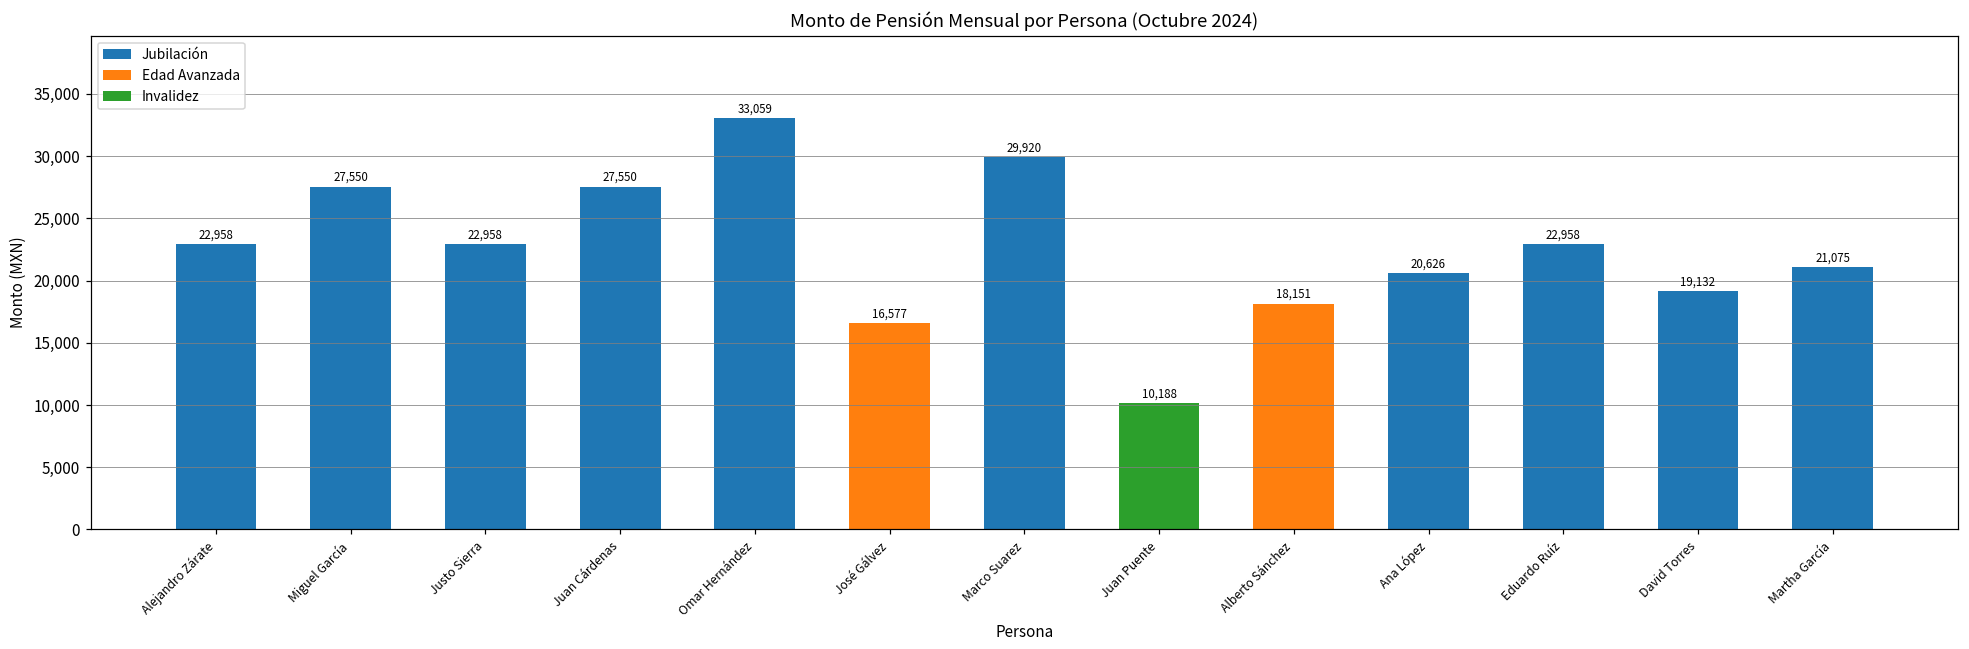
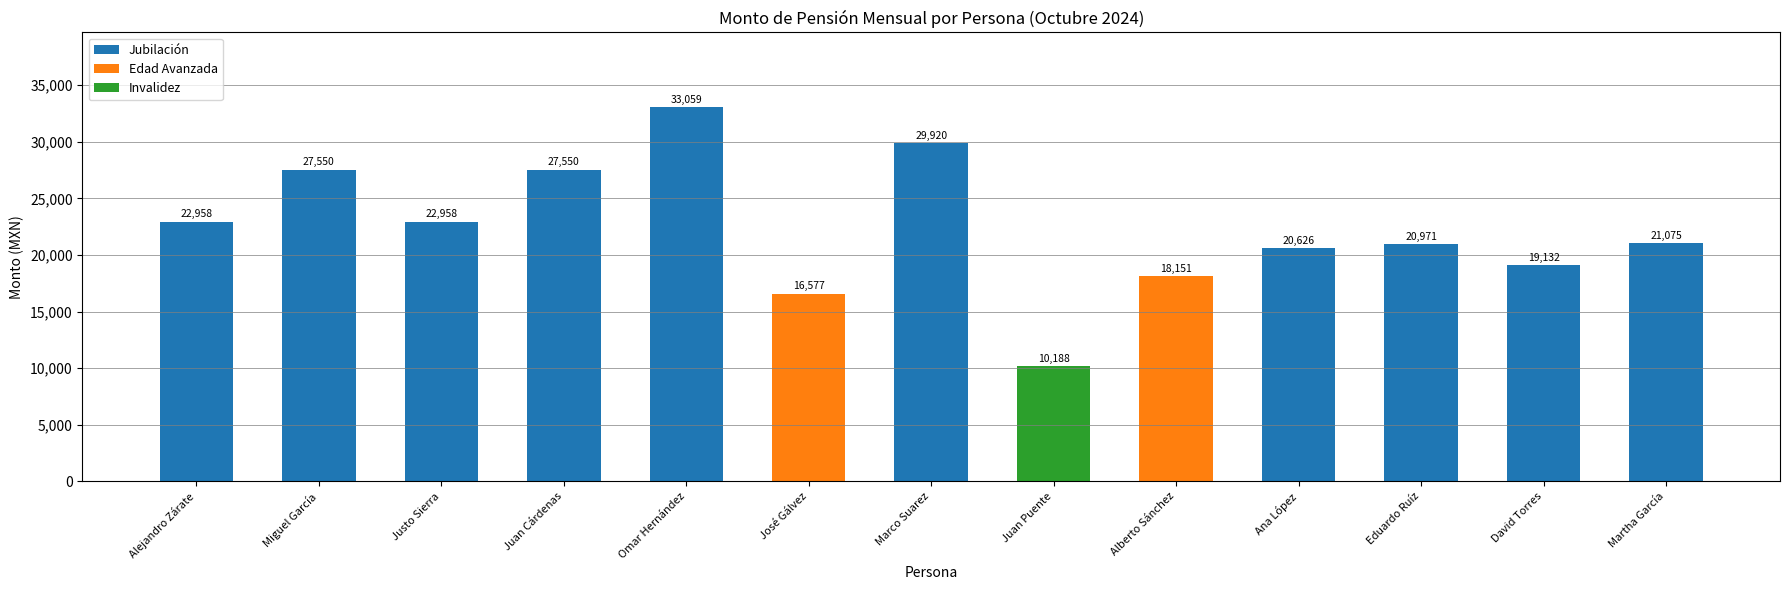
Eduardo Ruíz: 22,958 -> 20,971
